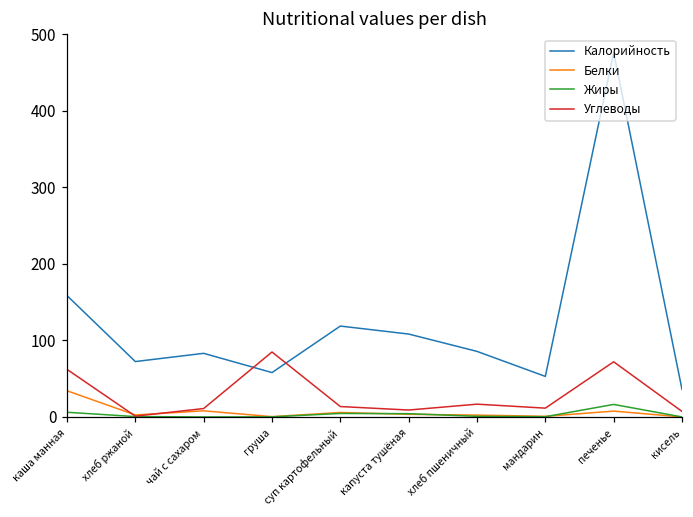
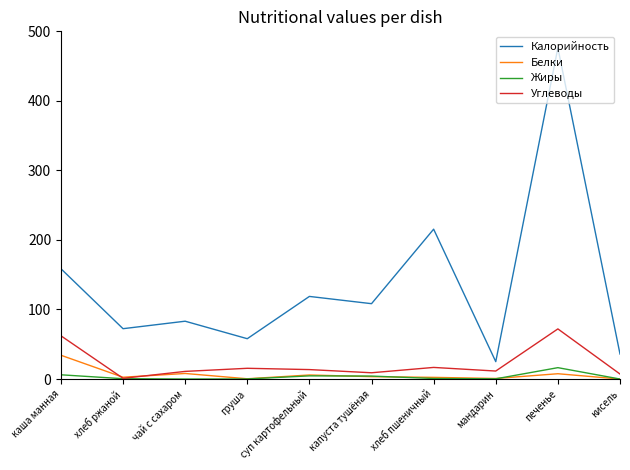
Углеводы, груша: 80 -> 20
Калорийность, хлеб пшеничный: 90 -> 220
Калорийность, мандарин: 50 -> 30
